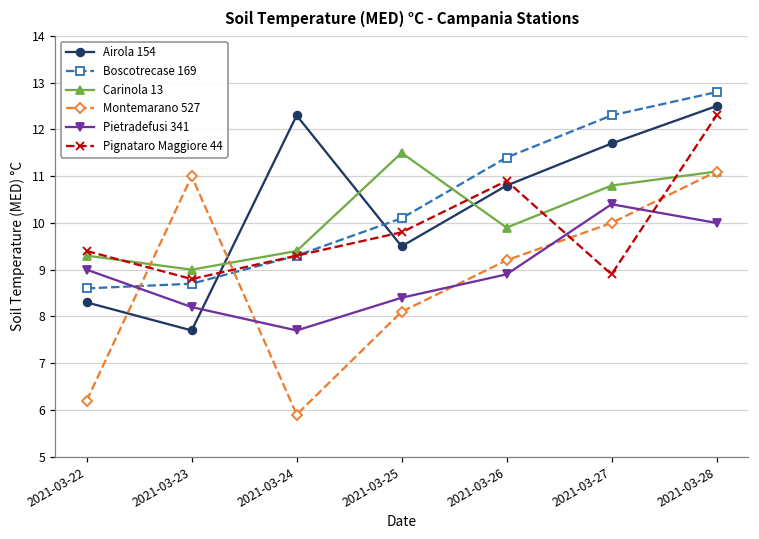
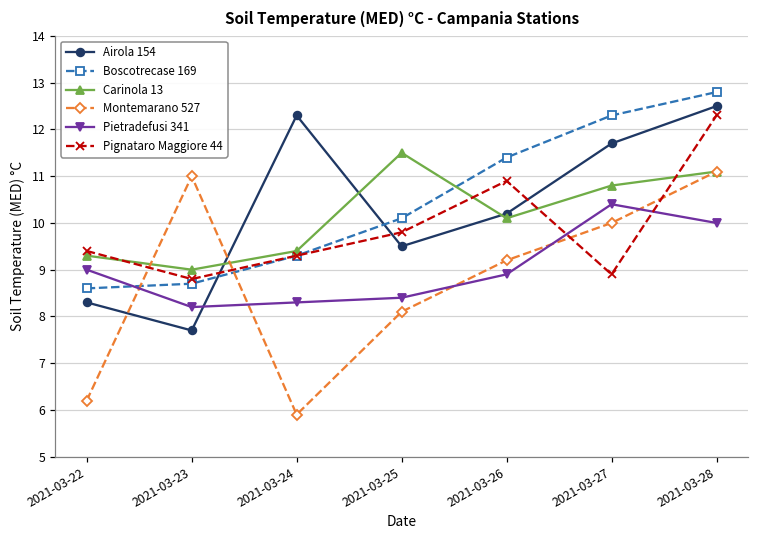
Pietradefusi 341, 2021-03-24: 7.7 -> 8.3
Airola 154, 2021-03-26: 10.8 -> 10.2
Carinola 13, 2021-03-26: 9.9 -> 10.1
